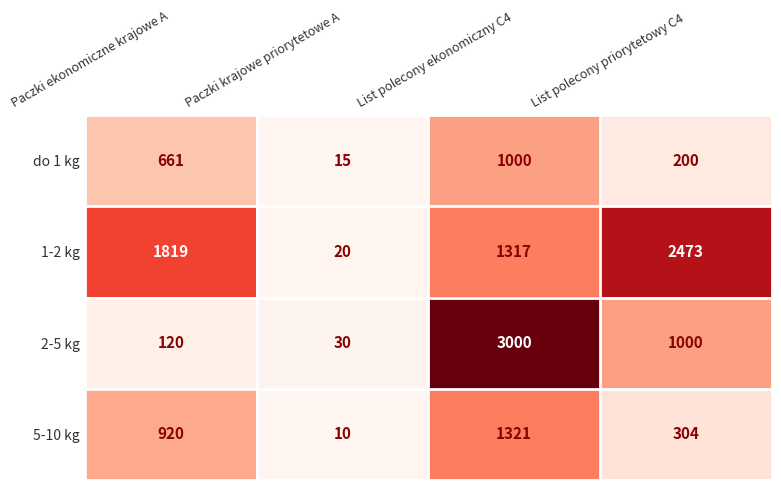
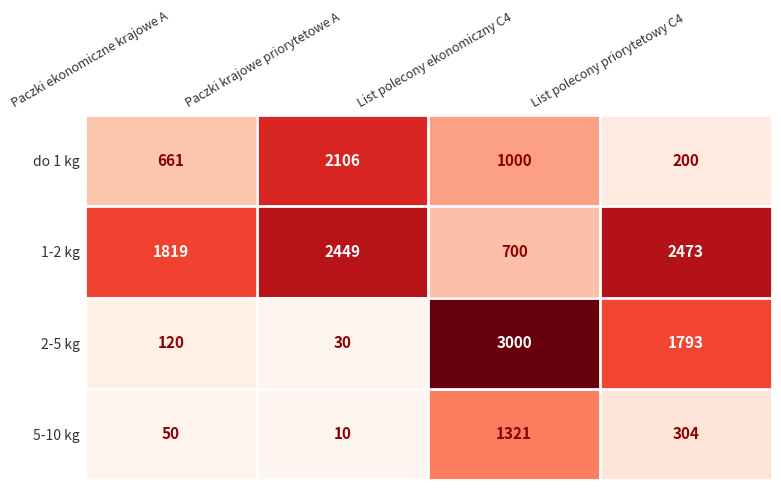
do 1 kg, Paczki krajowe priorytetowe A: 15 -> 2106
1-2 kg, Paczki krajowe priorytetowe A: 20 -> 2449
1-2 kg, List polecony ekonomiczny C4: 1317 -> 700
2-5 kg, List polecony priorytetowy C4: 1000 -> 1793
5-10 kg, Paczki ekonomiczne krajowe A: 920 -> 50
